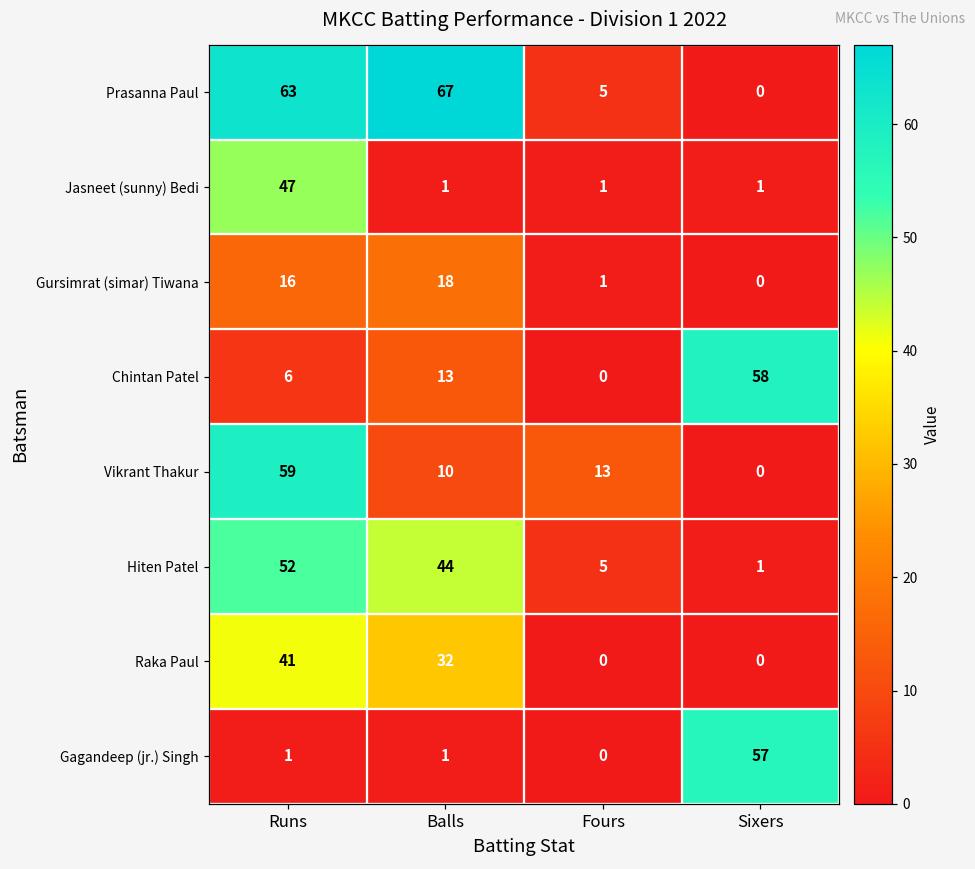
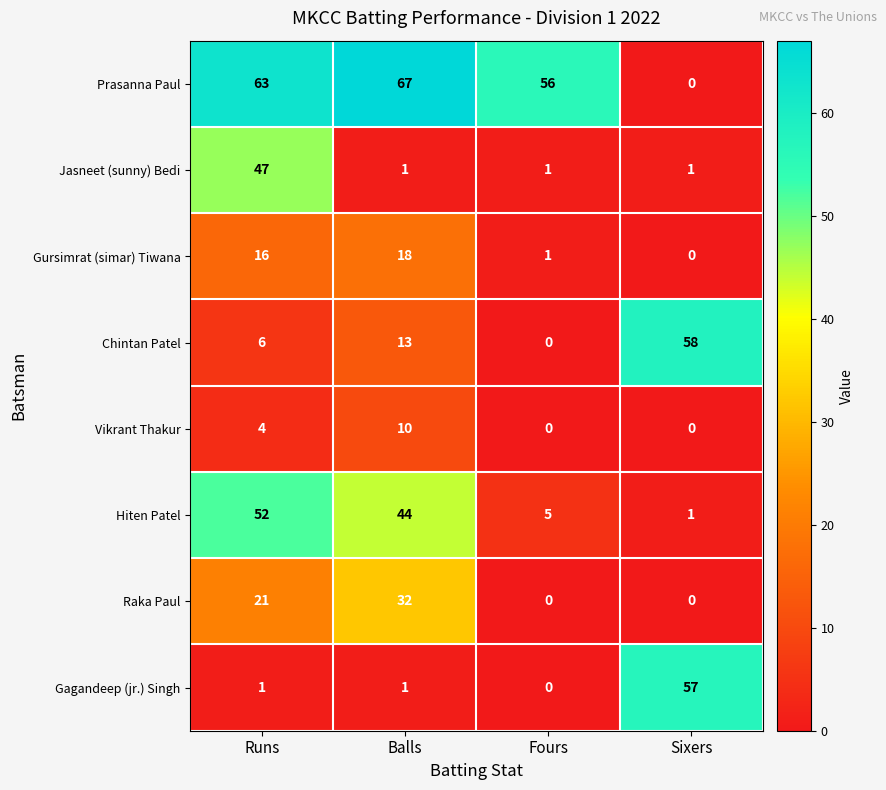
Prasanna Paul, Fours: 5 -> 56
Vikrant Thakur, Runs: 59 -> 4
Vikrant Thakur, Fours: 13 -> 0
Raka Paul, Runs: 41 -> 21
